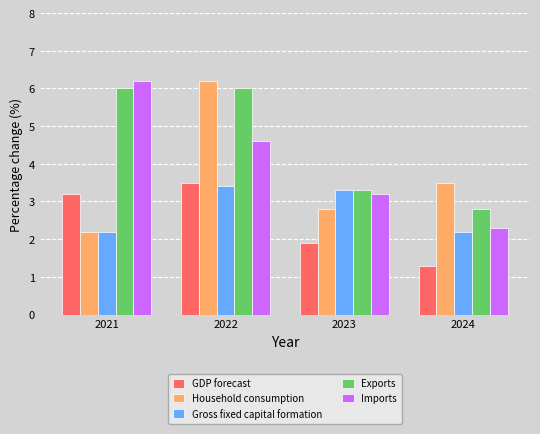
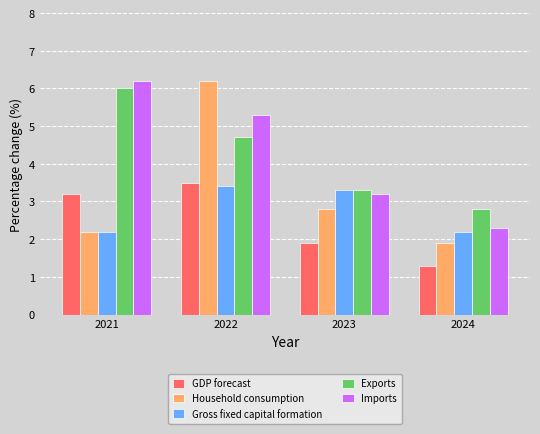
Exports, 2022: 6.0 -> 4.7
Imports, 2022: 4.6 -> 5.3
Household consumption, 2024: 3.5 -> 1.9
